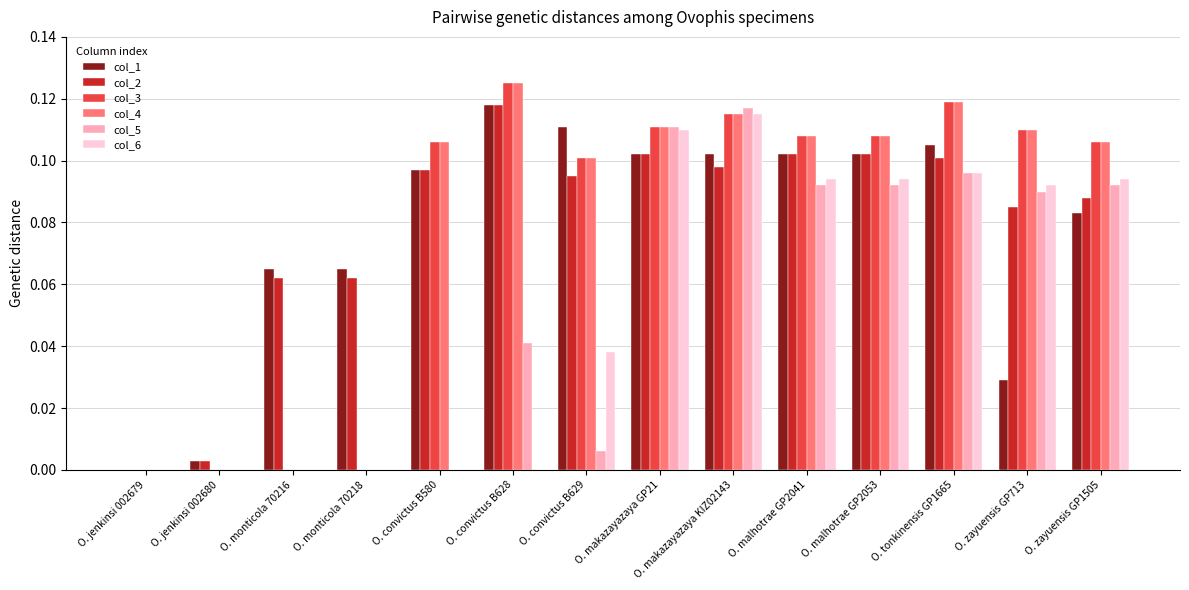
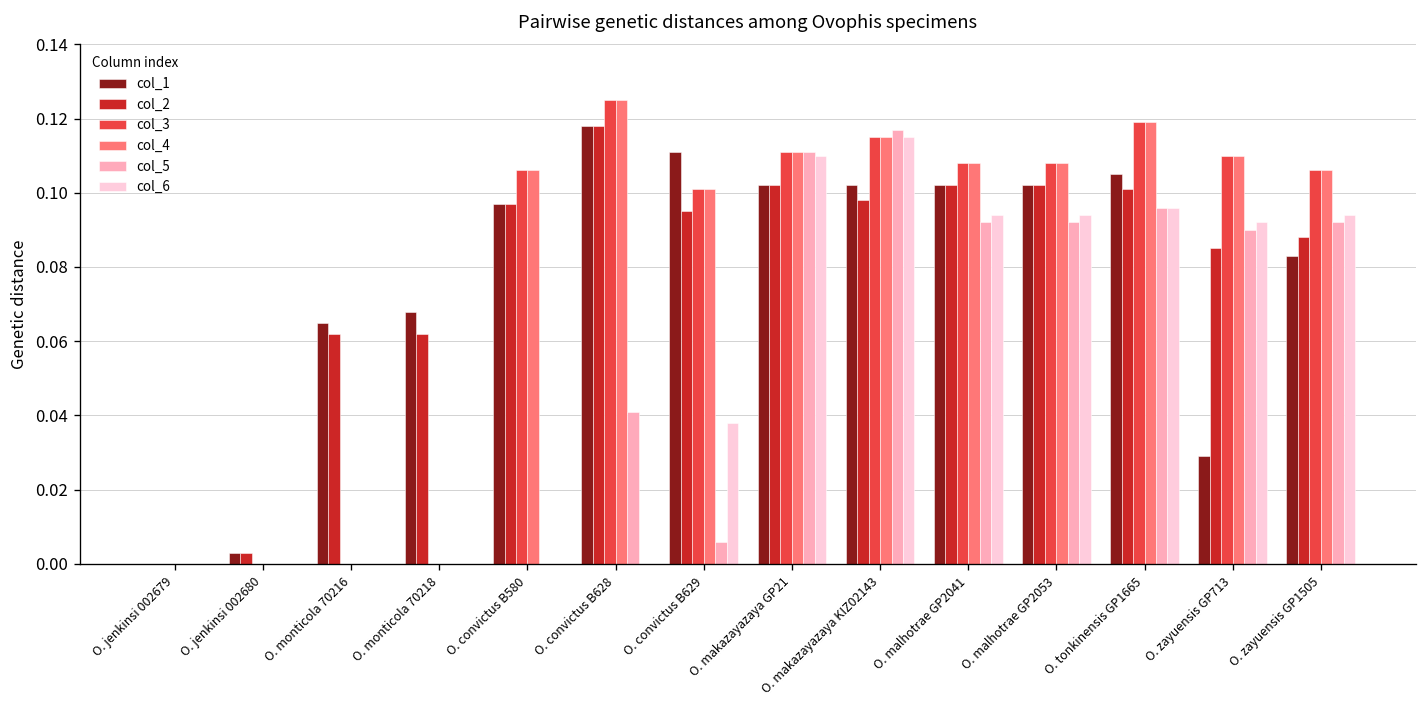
col_1, O. monticola 70218: 0.065 -> 0.068
